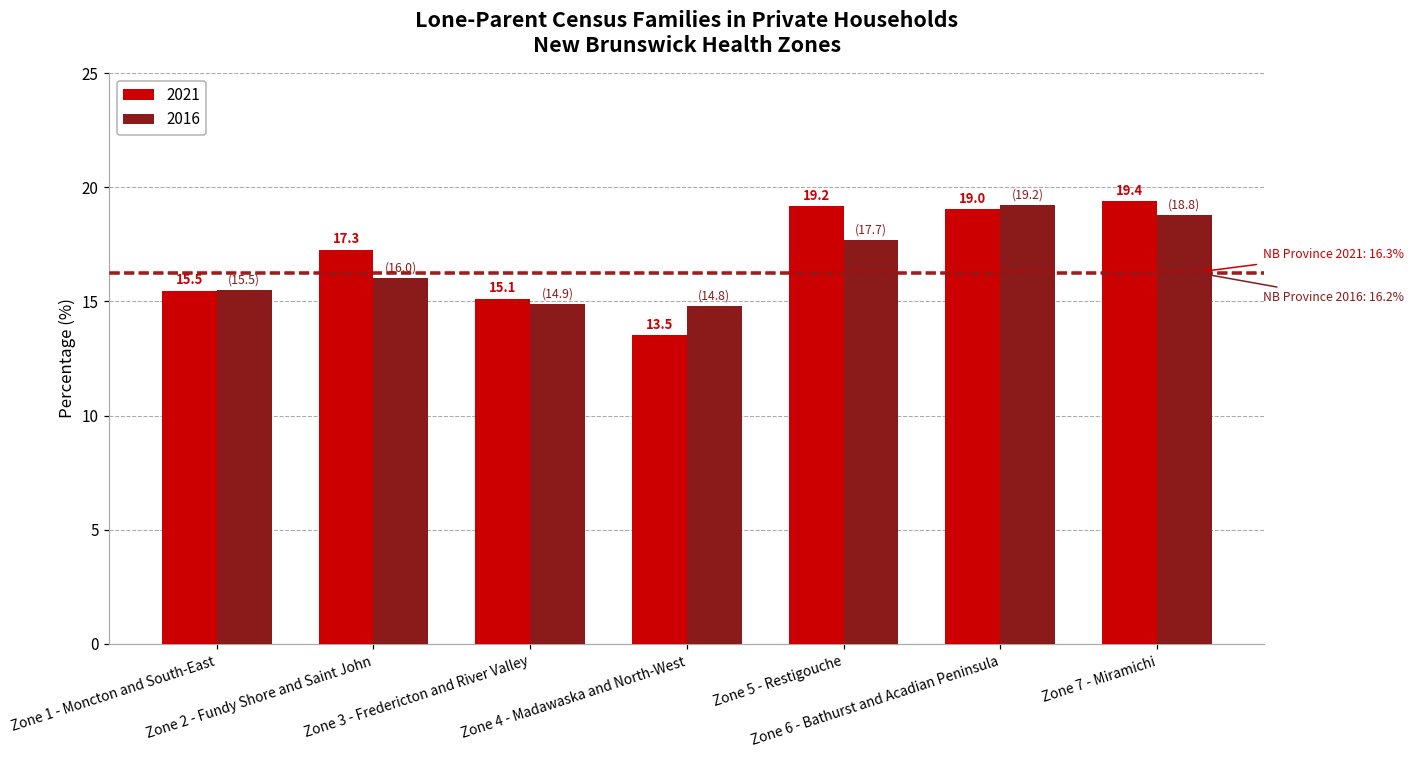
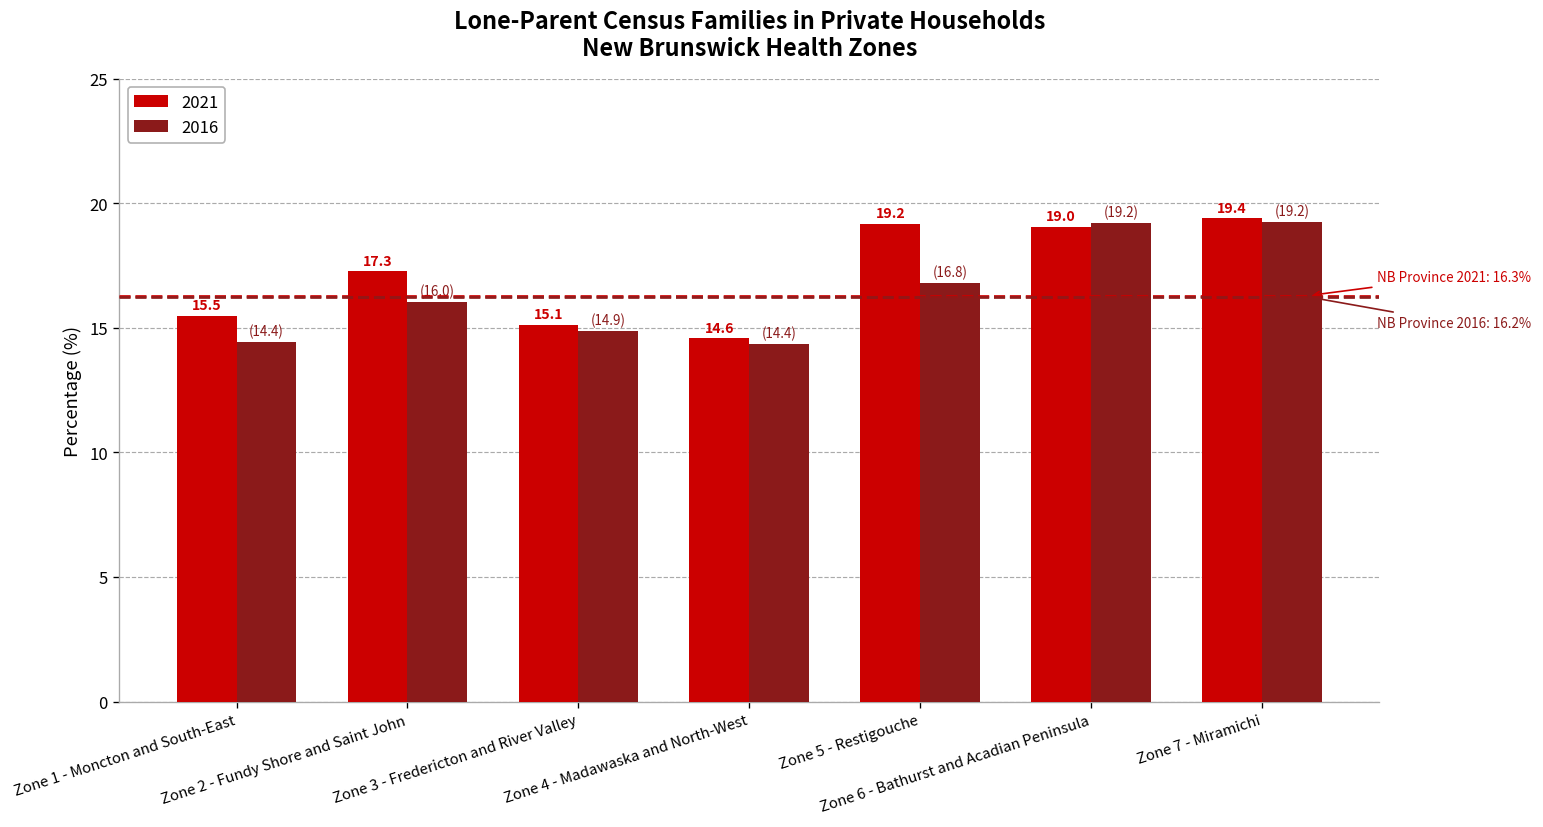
2016, Zone 1 - Moncton and South-East: (15.5) -> (14.4)
2021, Zone 4 - Madawaska and North-West: 13.5 -> 14.6
2016, Zone 4 - Madawaska and North-West: (14.8) -> (14.4)
2016, Zone 5 - Restigouche: (17.7) -> (16.8)
2016, Zone 7 - Miramichi: (18.8) -> (19.2)
